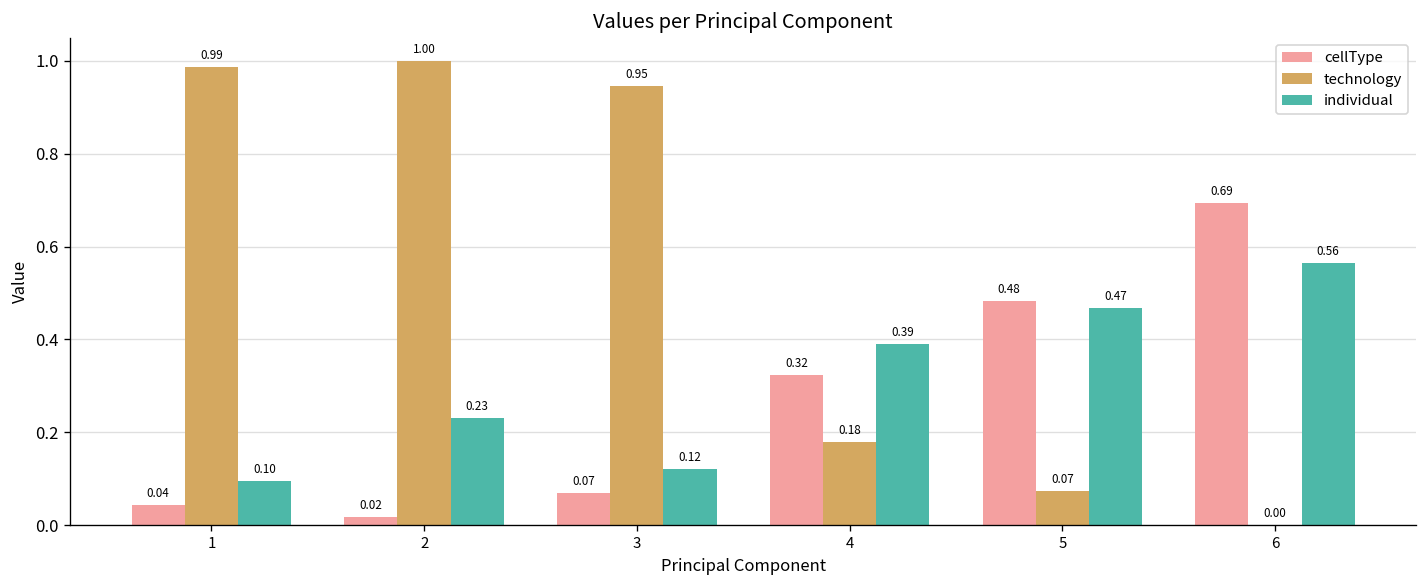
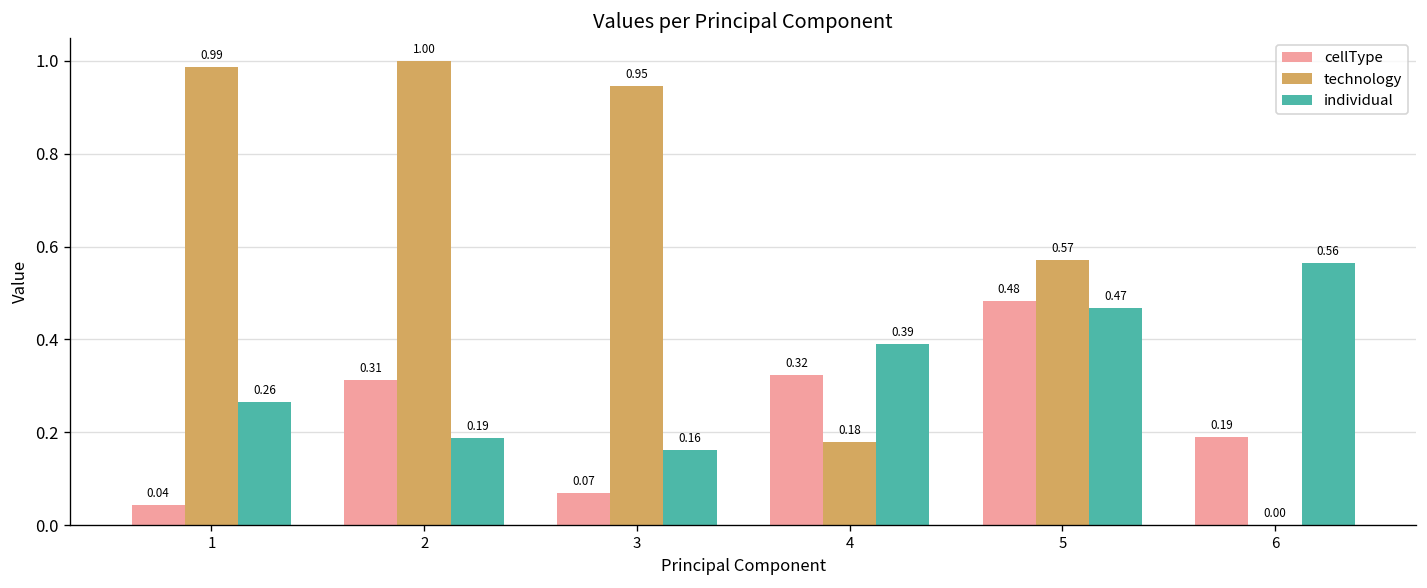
individual, 1: 0.10 -> 0.26
cellType, 2: 0.02 -> 0.31
individual, 2: 0.23 -> 0.19
individual, 3: 0.12 -> 0.16
technology, 5: 0.07 -> 0.57
cellType, 6: 0.69 -> 0.19
